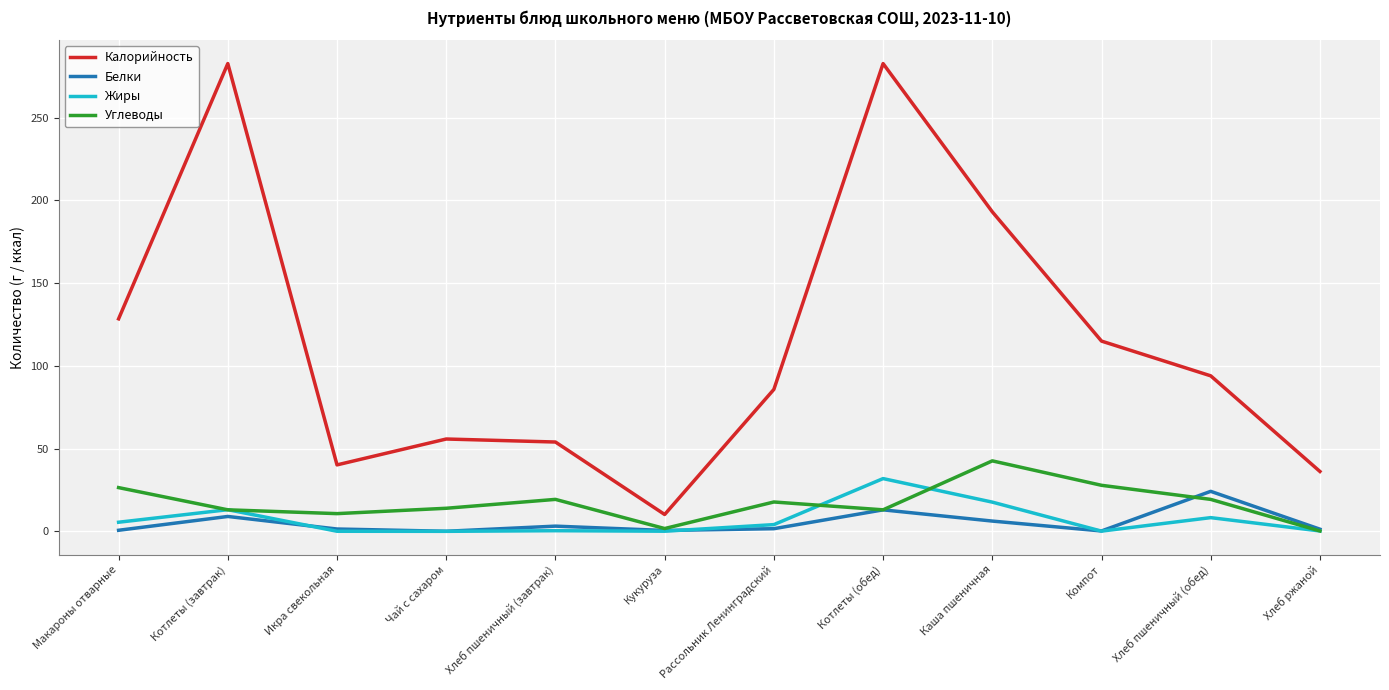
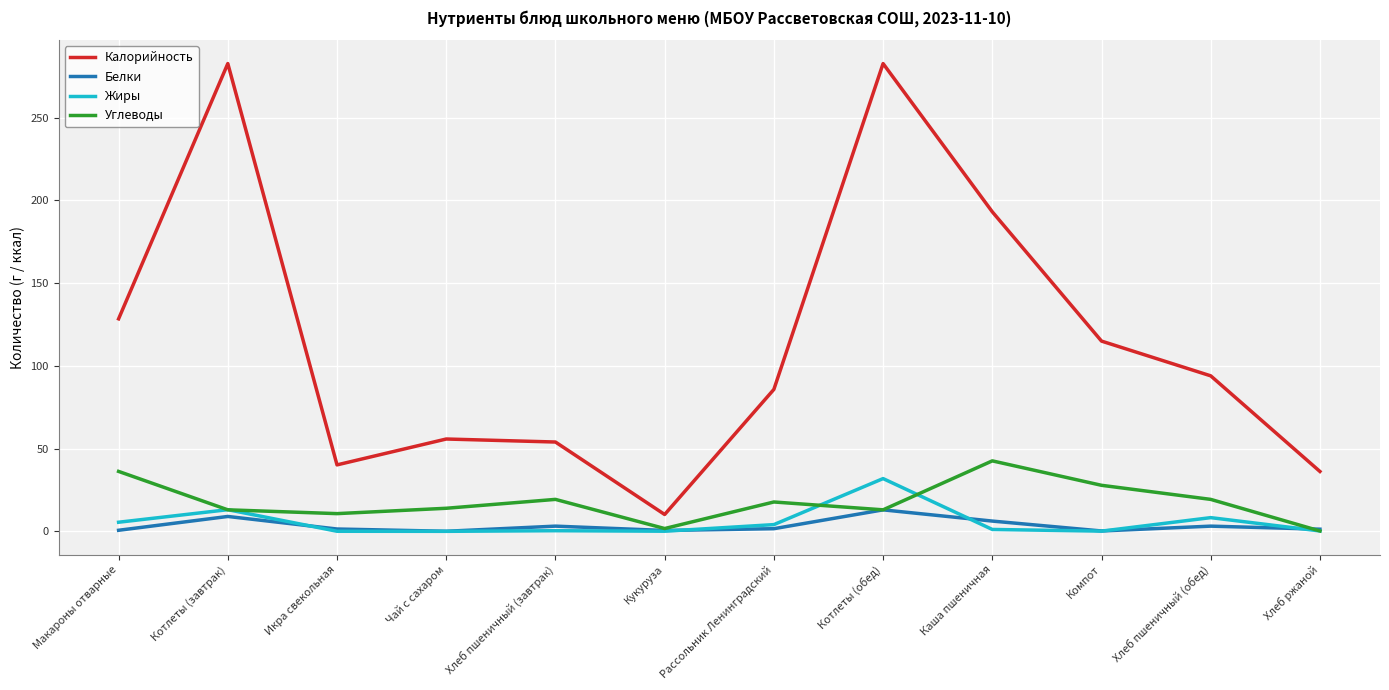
Углеводы, Макароны отварные: 26 -> 36
Жиры, Каша пшеничная: 18 -> 1
Белки, Хлеб пшеничный (обед): 24 -> 3
